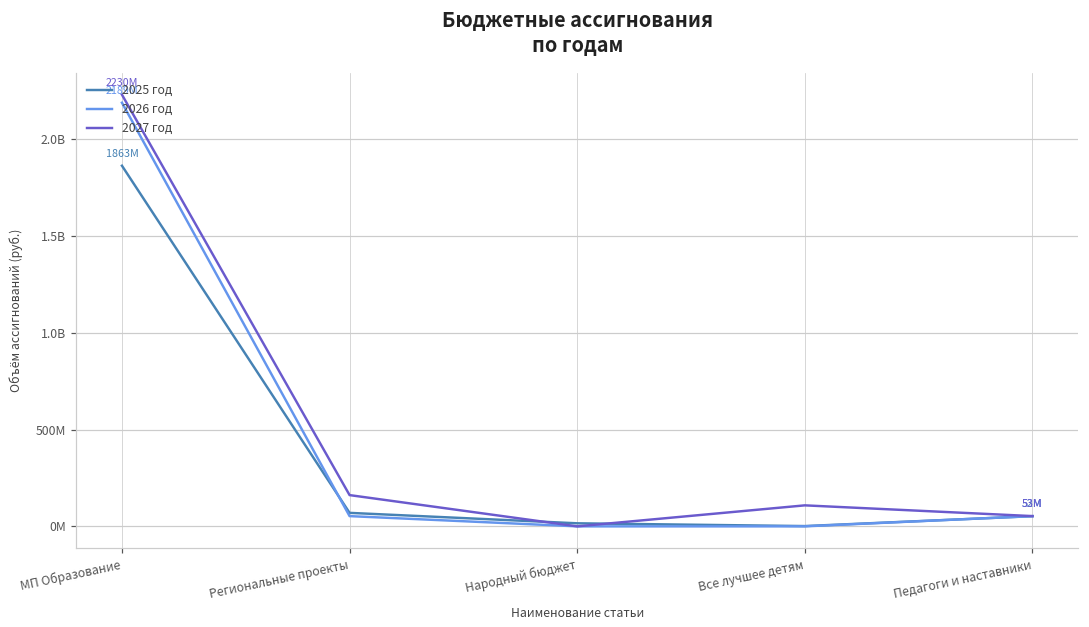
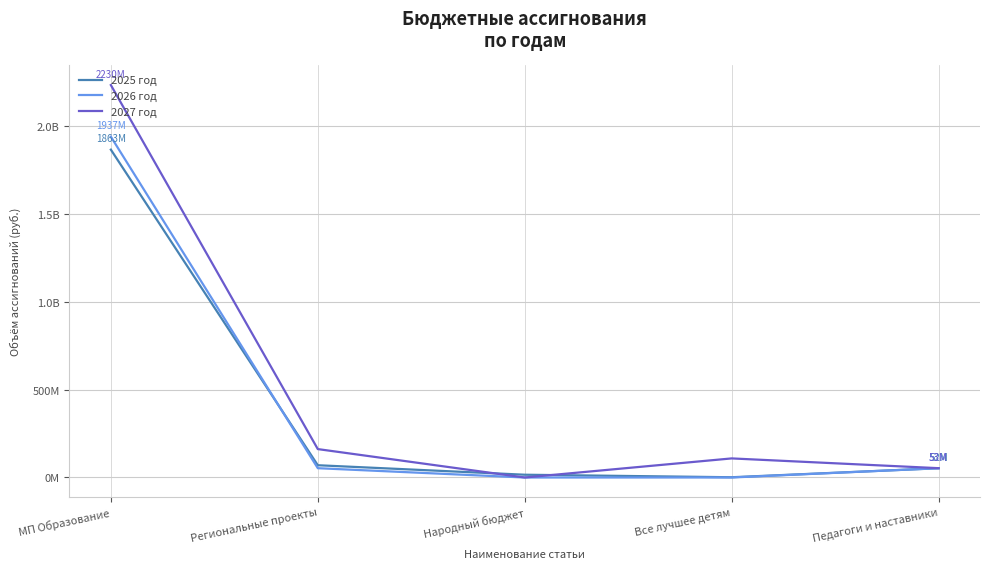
2026 год, МП Образование: 2189M -> 1937M
